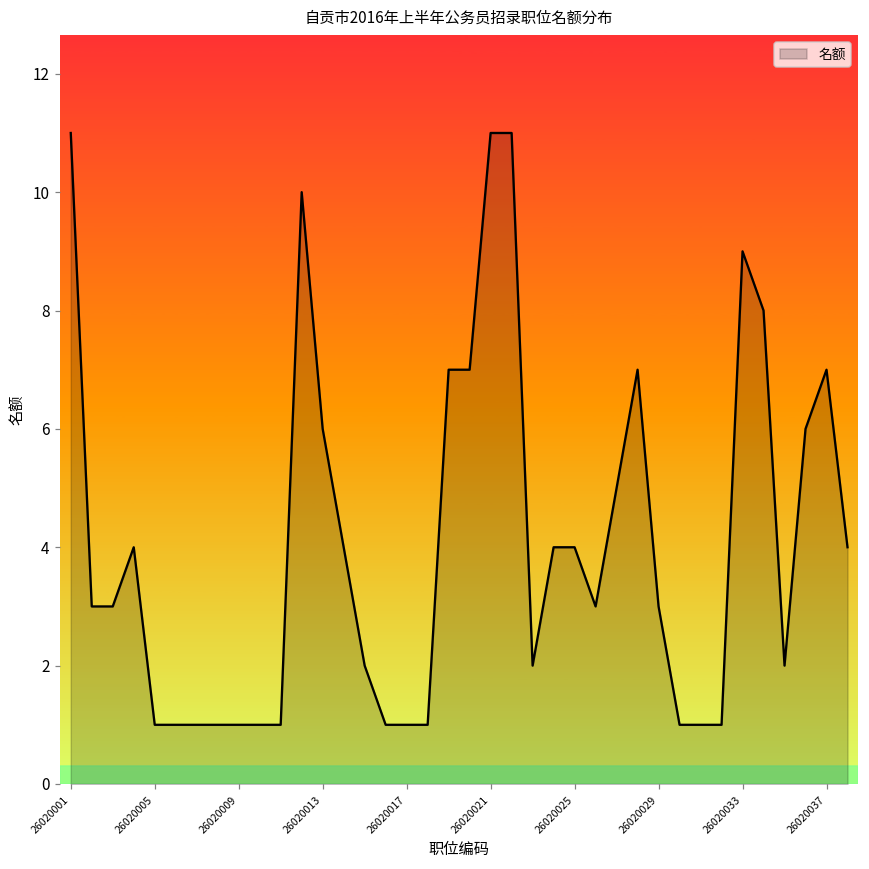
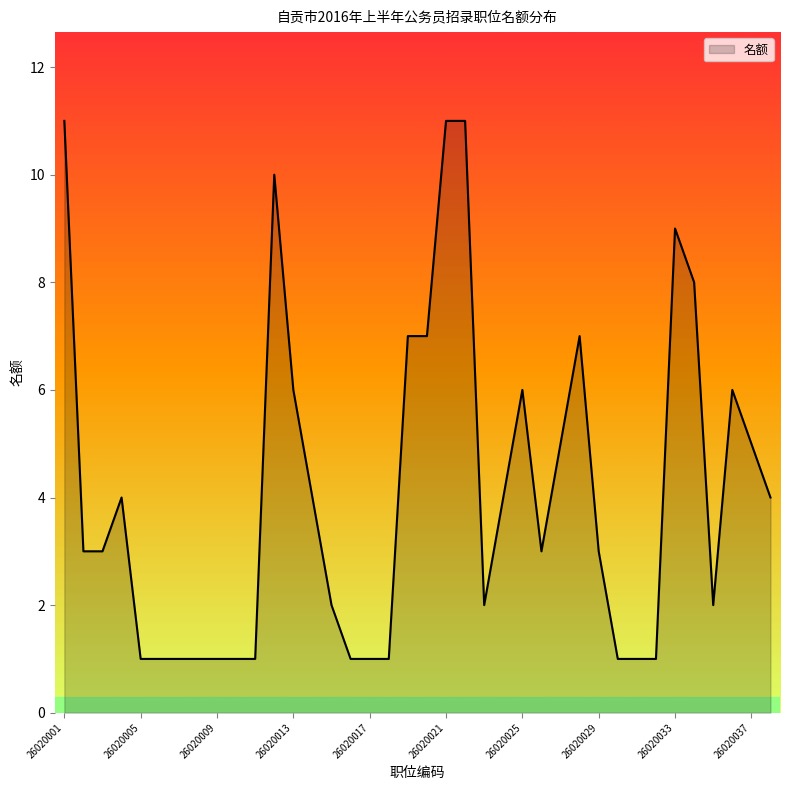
26020025: 4 -> 6
26020037: 7 -> 5
